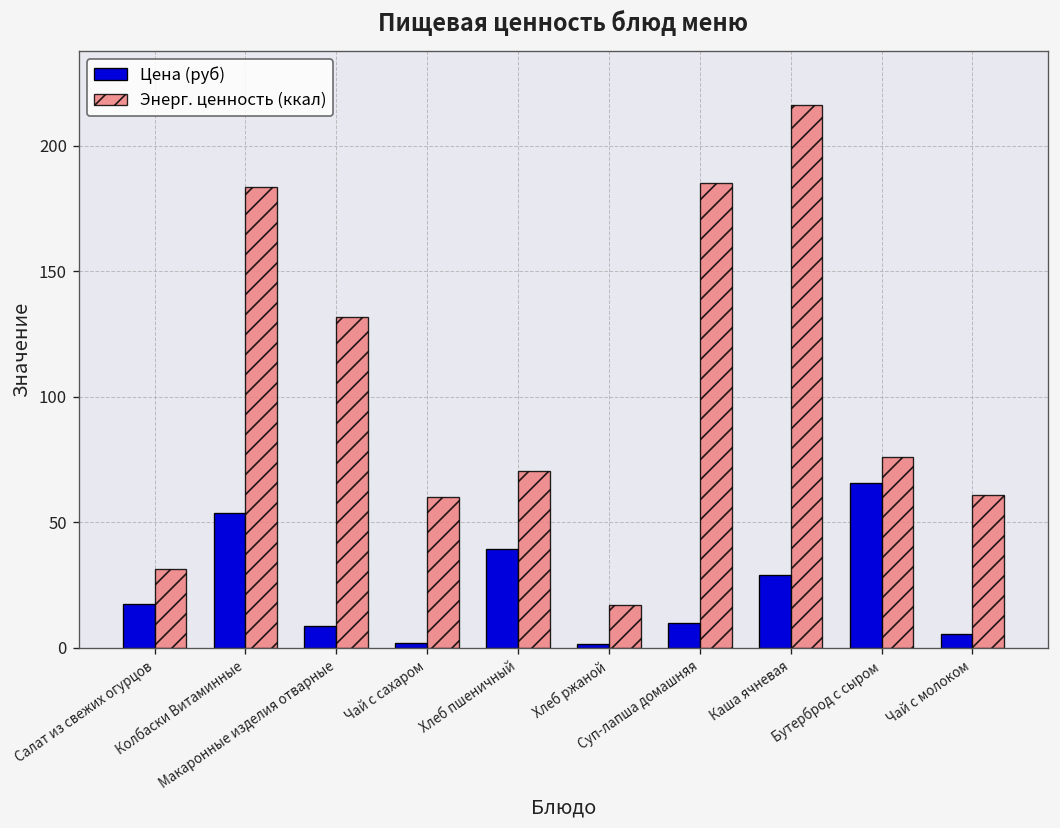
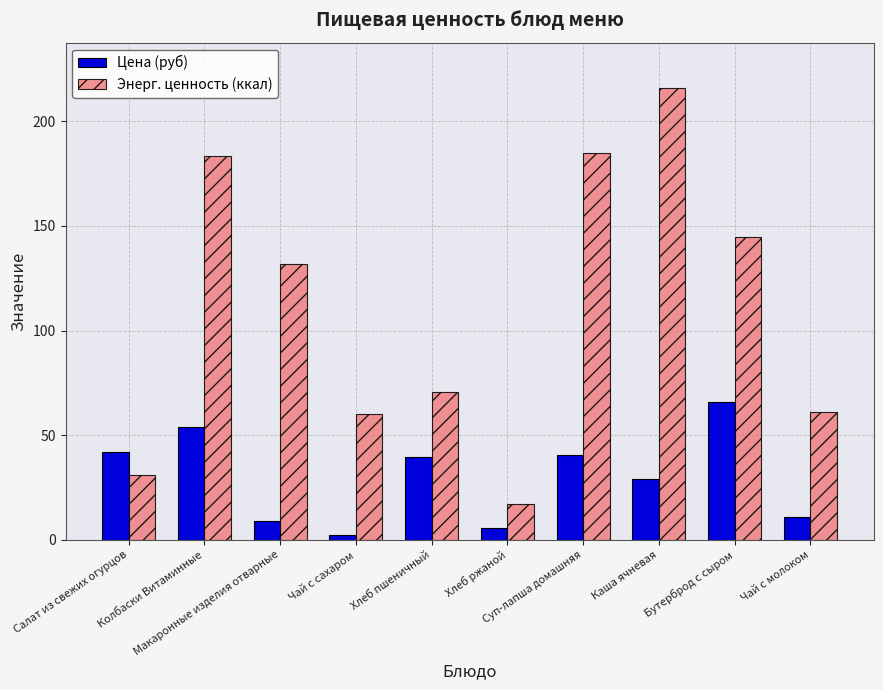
Цена (руб), Салат из свежих огурцов: 17 -> 42
Цена (руб), Хлеб ржаной: 2 -> 6
Цена (руб), Суп-лапша домашняя: 10 -> 41
Энерг. ценность (ккал), Бутерброд с сыром: 76 -> 145
Цена (руб), Чай с молоком: 6 -> 11
